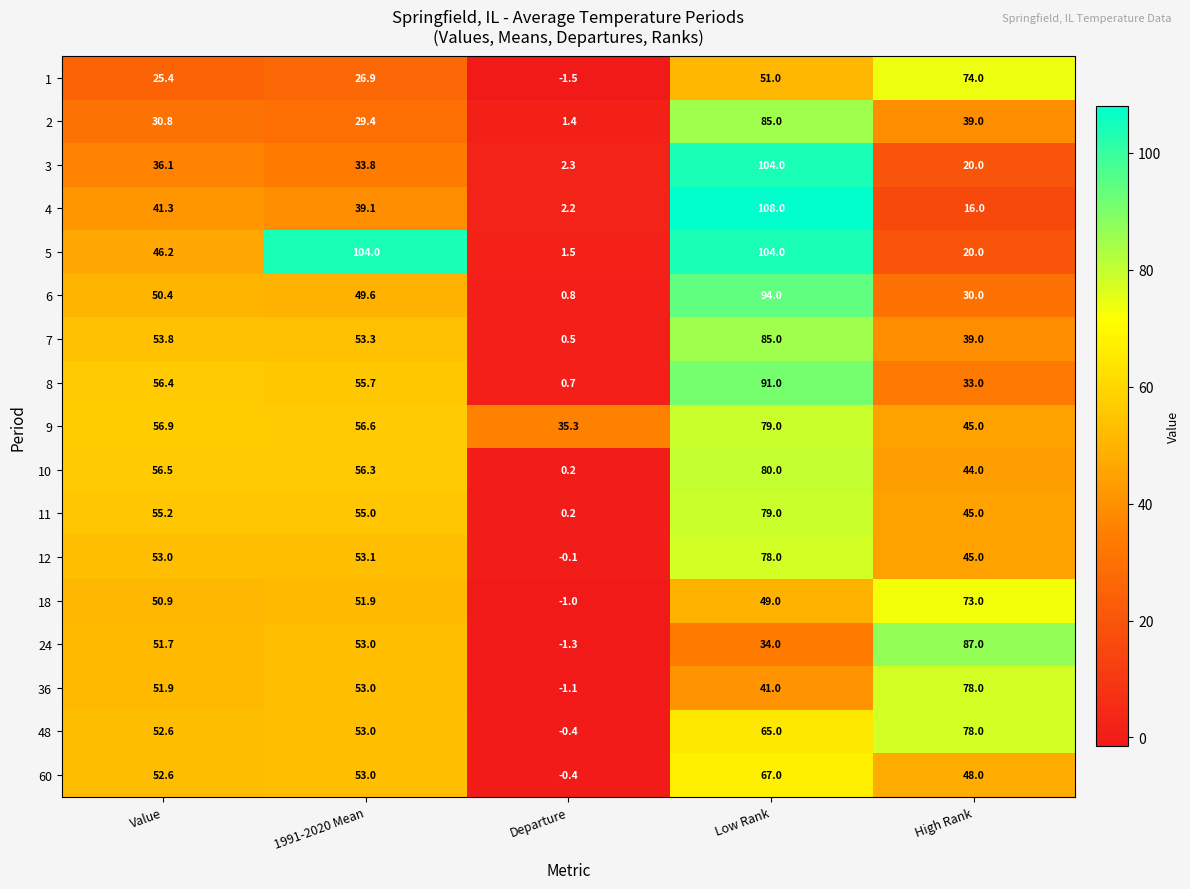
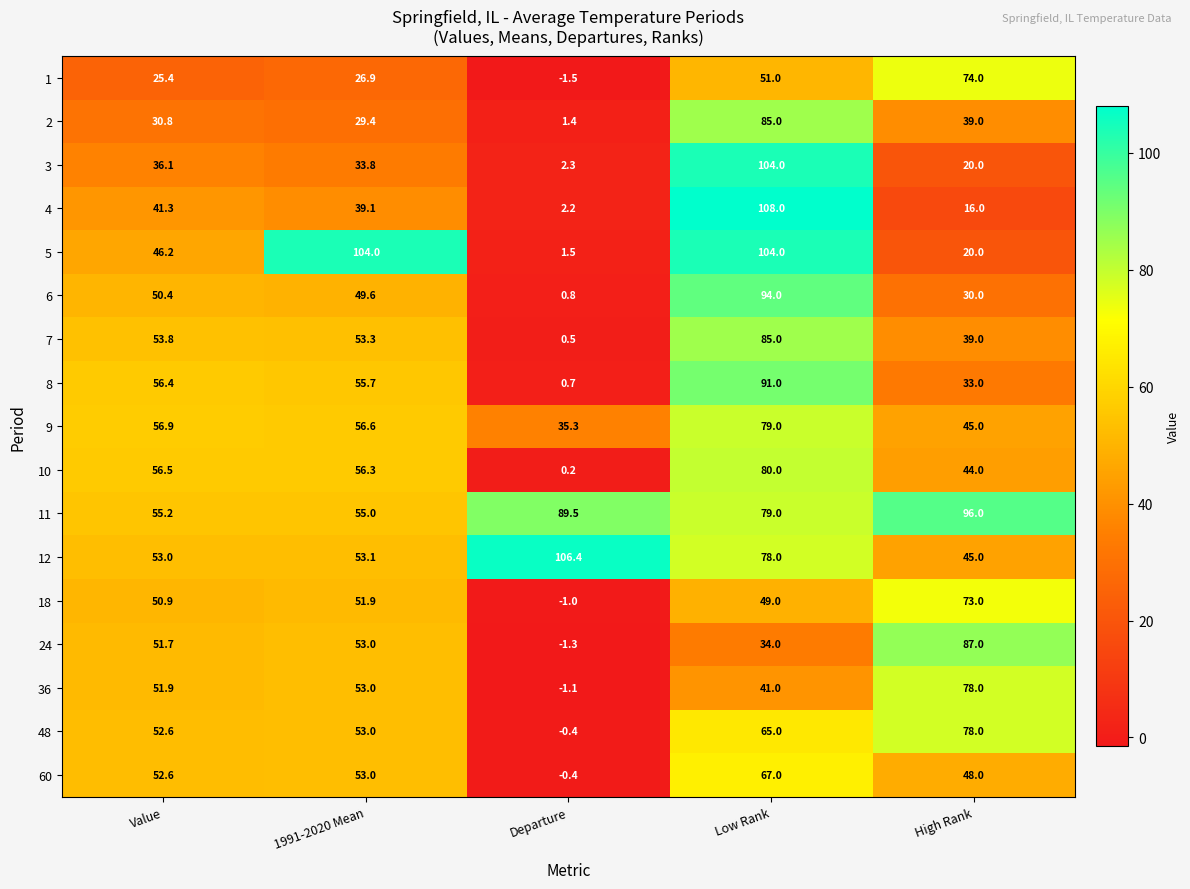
11, Departure: 0.2 -> 89.5
11, High Rank: 45.0 -> 96.0
12, Departure: -0.1 -> 106.4
